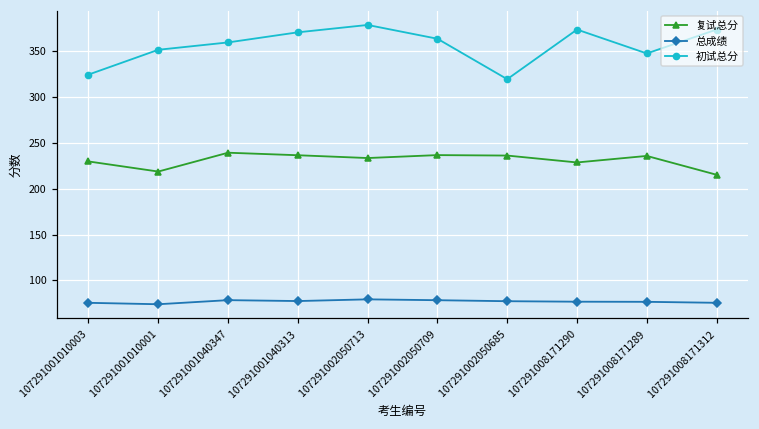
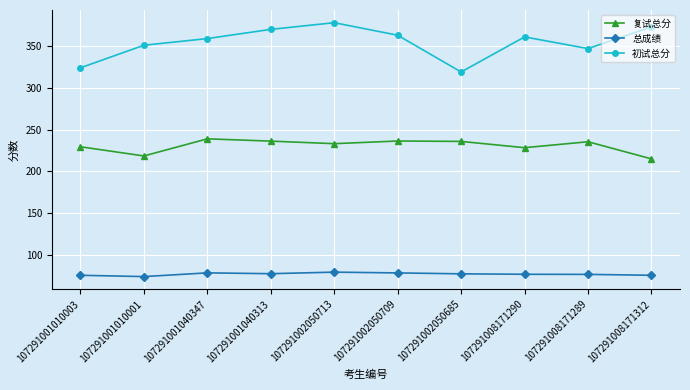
初试总分, 107291008171290: 370 -> 360
